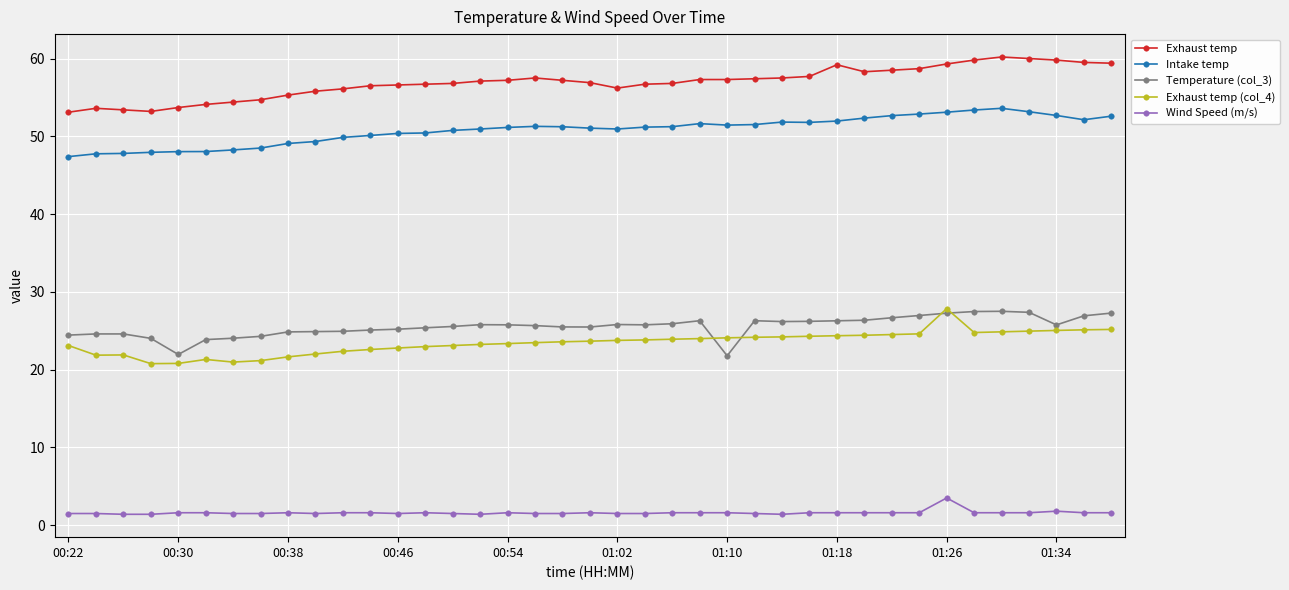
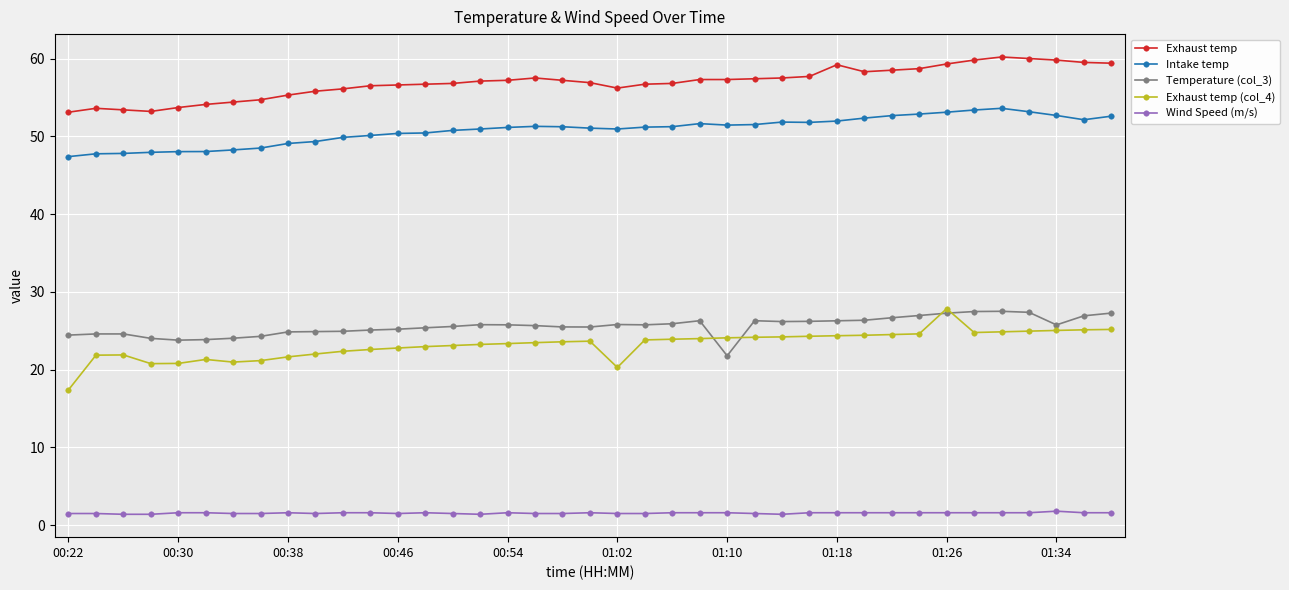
Exhaust temp (col_4), 00:22: 23 -> 17
Temperature (col_3), 00:30: 22 -> 24
Exhaust temp (col_4), 01:02: 24 -> 20
Wind Speed (m/s), 01:26: 4 -> 2
